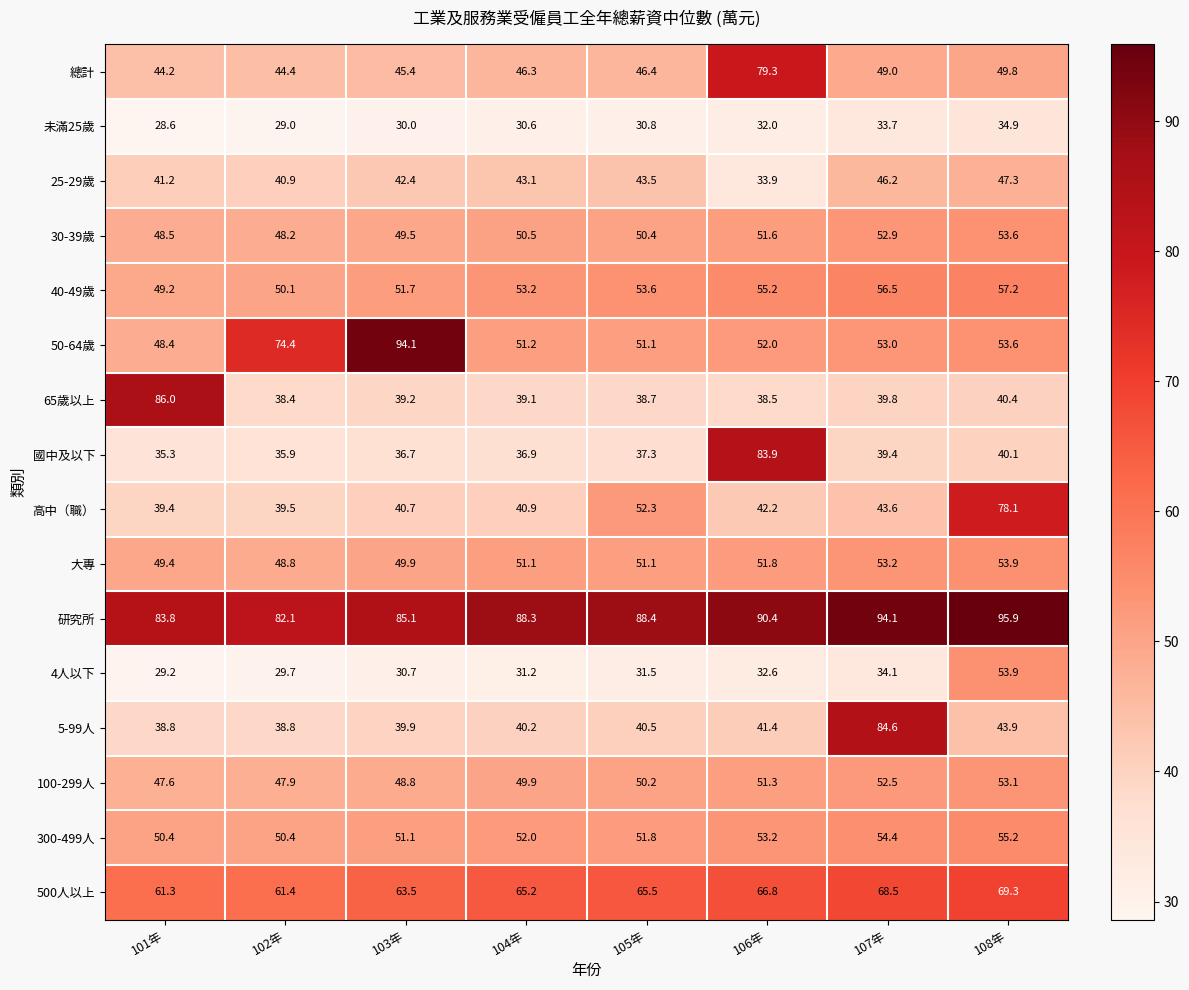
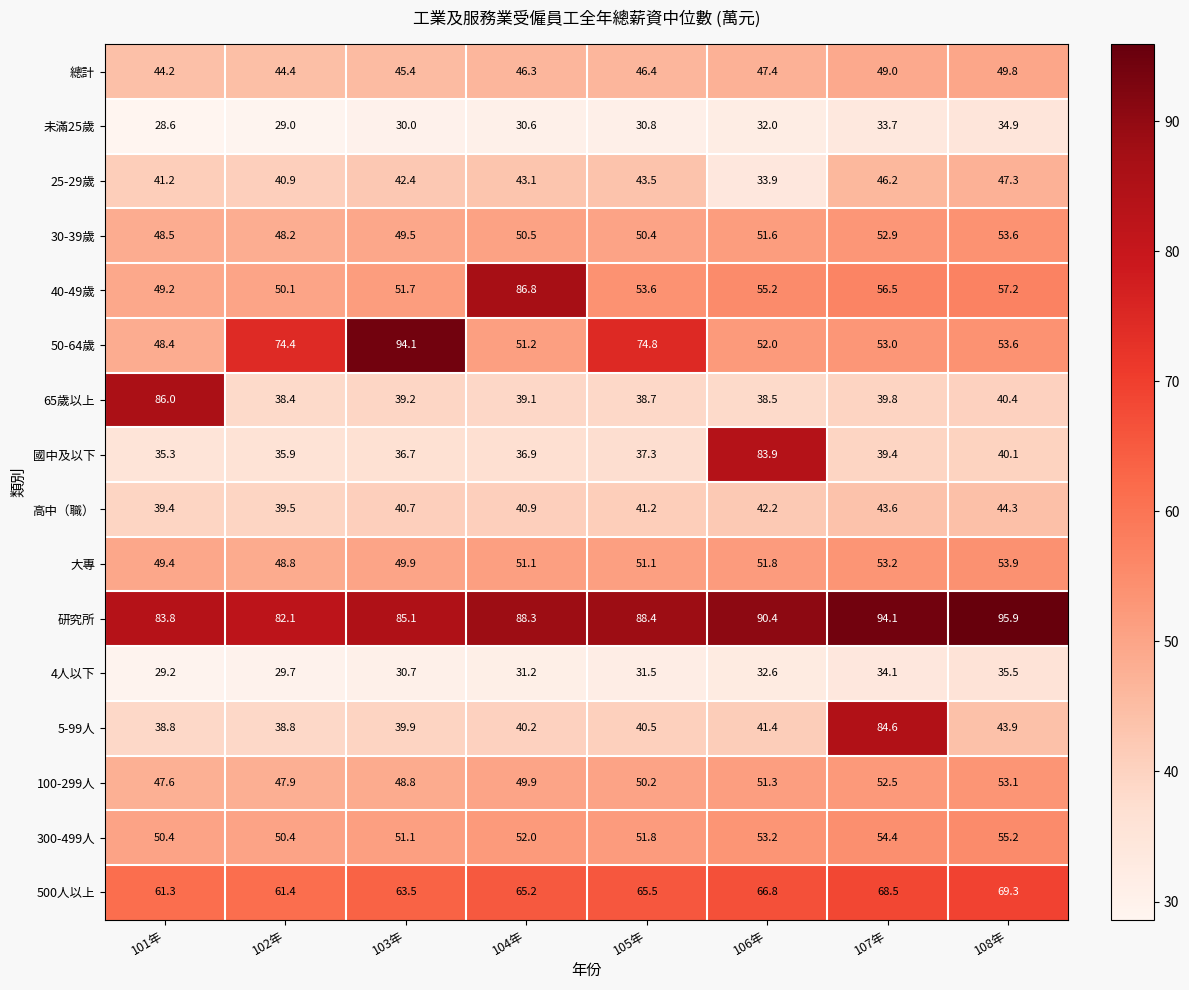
總計, 106年: 79.3 -> 47.4
40-49歲, 104年: 53.2 -> 86.8
50-64歲, 105年: 51.1 -> 74.8
高中（職）, 105年: 52.3 -> 41.2
高中（職）, 108年: 78.1 -> 44.3
4人以下, 108年: 53.9 -> 35.5
